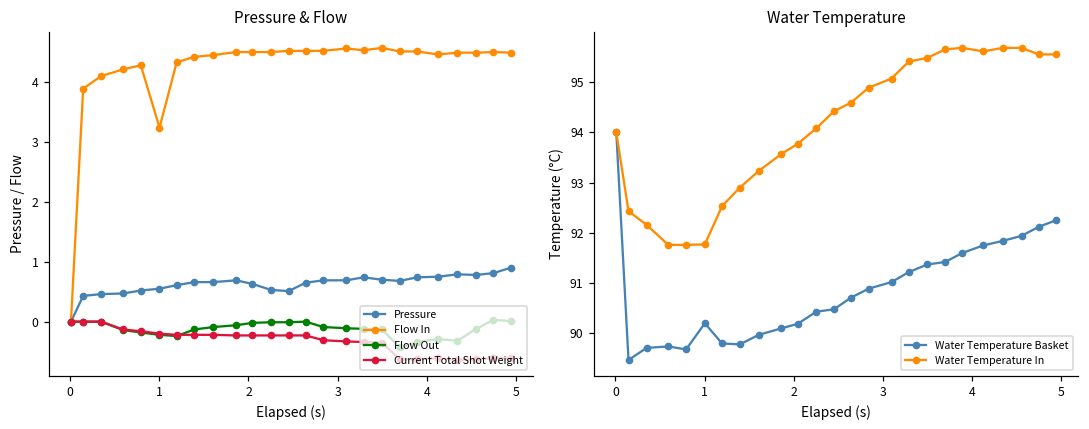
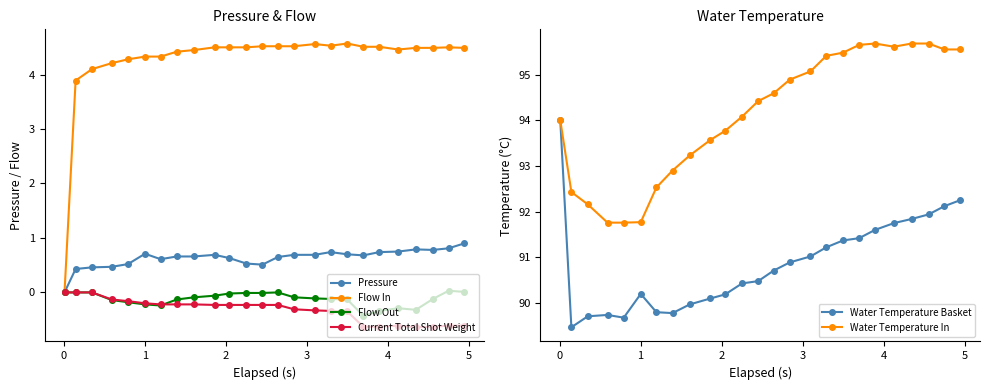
Pressure & Flow, Pressure, 1: 0.6 -> 0.7
Pressure & Flow, Flow In, 1: 3.2 -> 4.3
